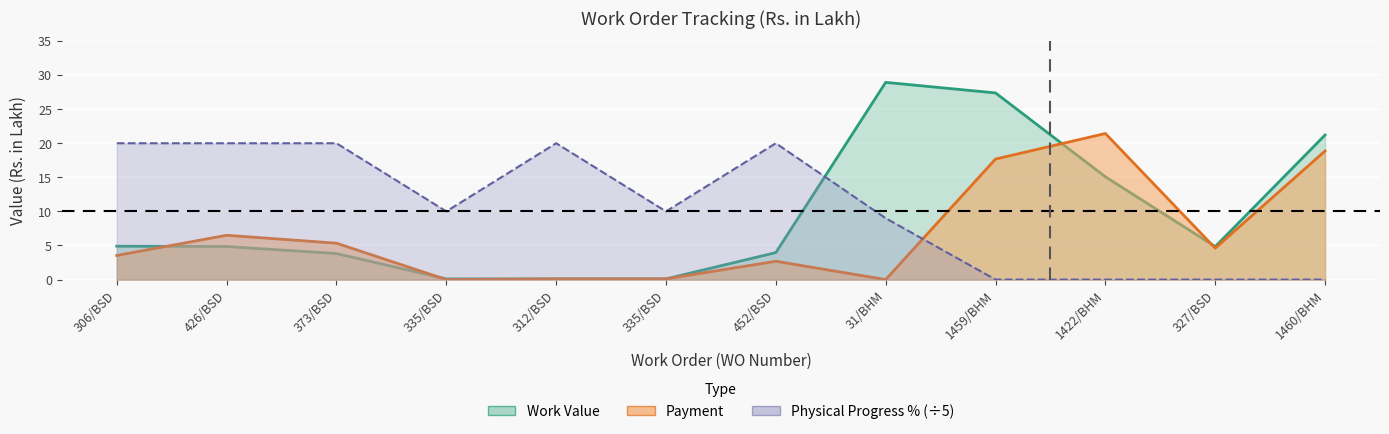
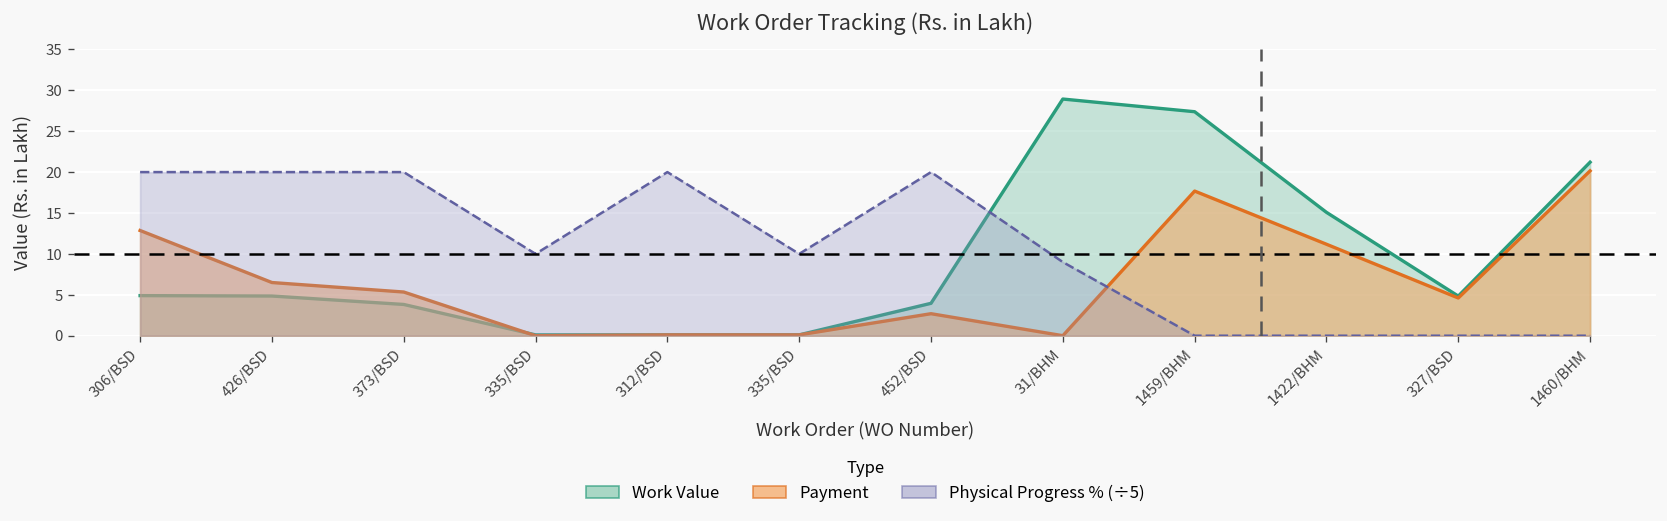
Payment, 306/BSD: 4 -> 13
Payment, 1422/BHM: 21 -> 11
Payment, 1460/BHM: 19 -> 20
